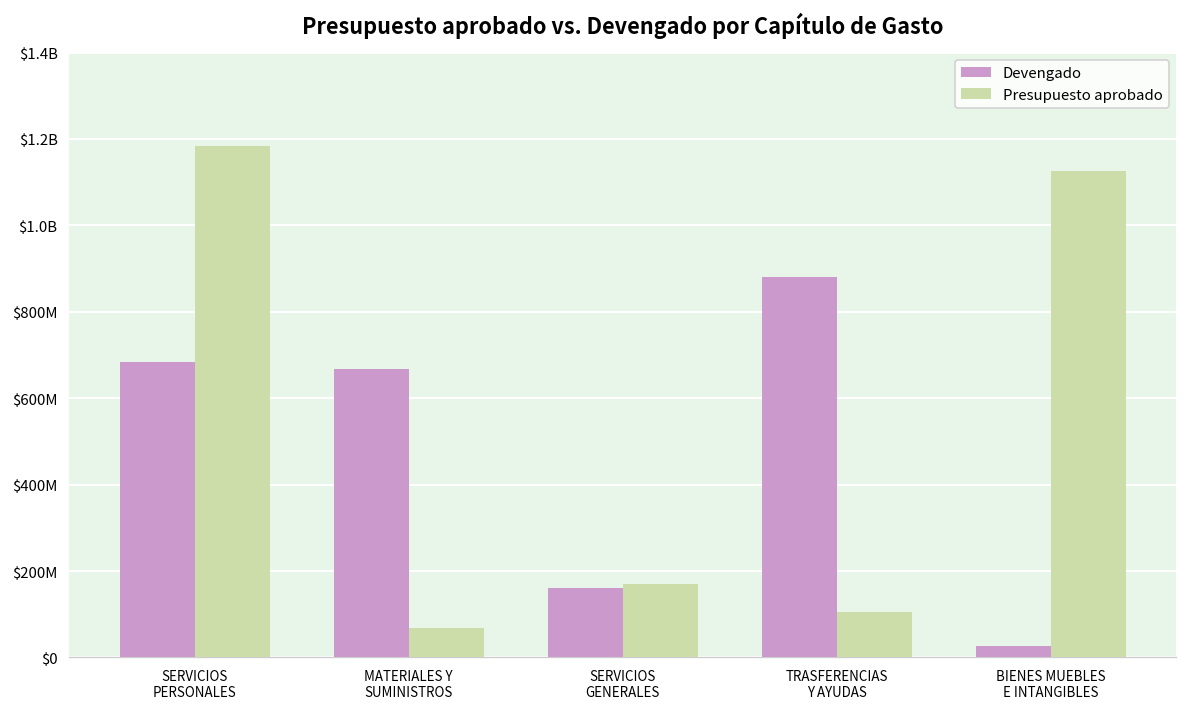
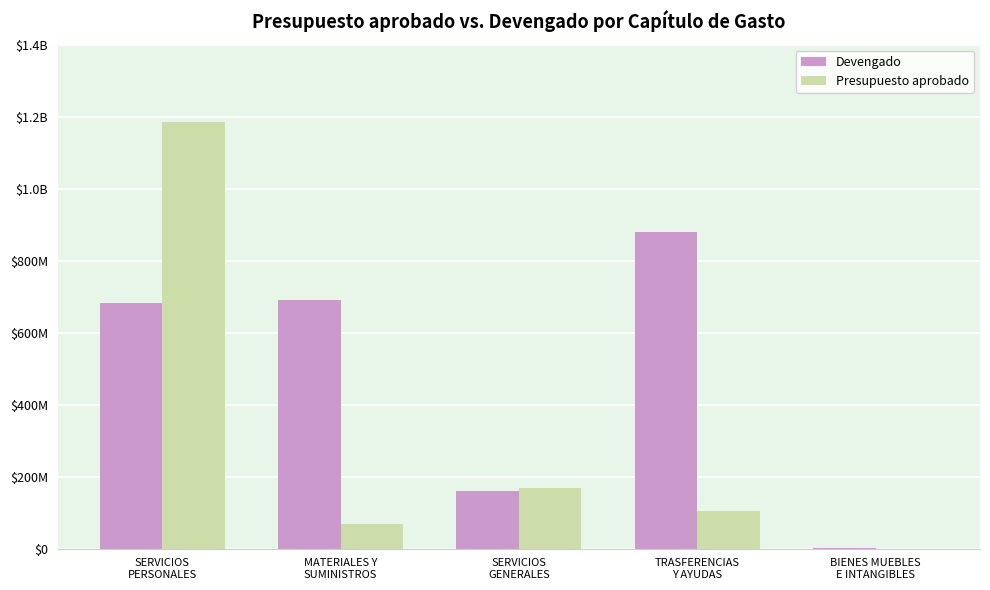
Devengado, MATERIALES Y SUMINISTROS: $670000000 -> $690000000
Devengado, BIENES MUEBLES E INTANGIBLES: $30000000 -> $0
Presupuesto aprobado, BIENES MUEBLES E INTANGIBLES: $1130000000 -> $0
